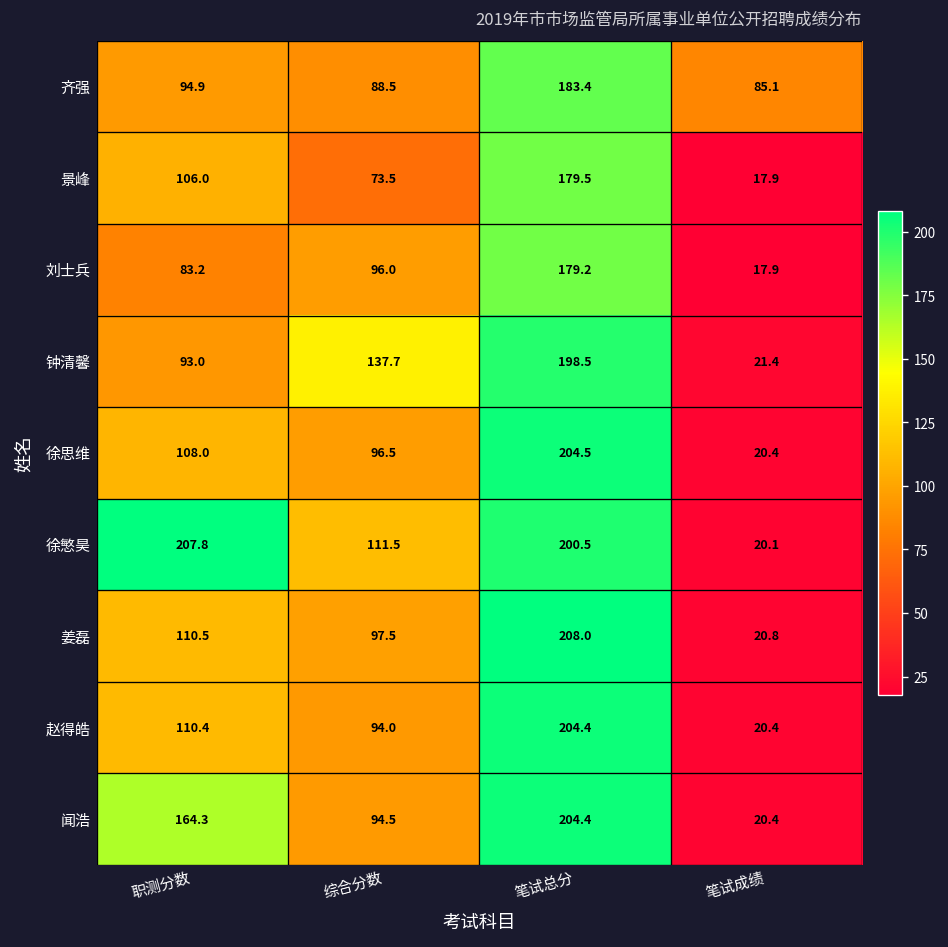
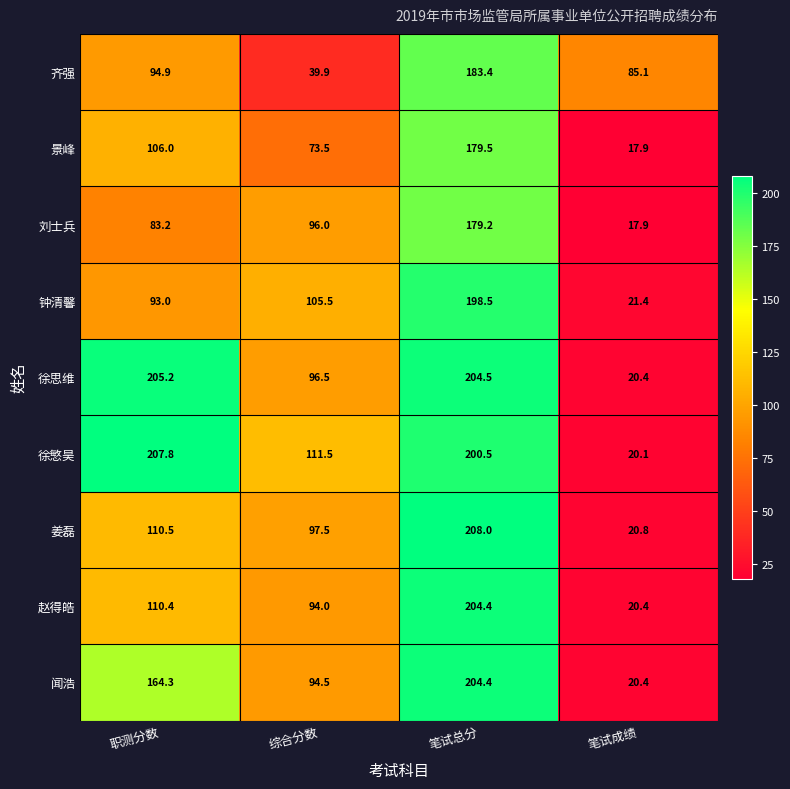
齐强, 综合分数: 88.5 -> 39.9
钟清馨, 综合分数: 137.7 -> 105.5
徐思维, 职测分数: 108.0 -> 205.2
